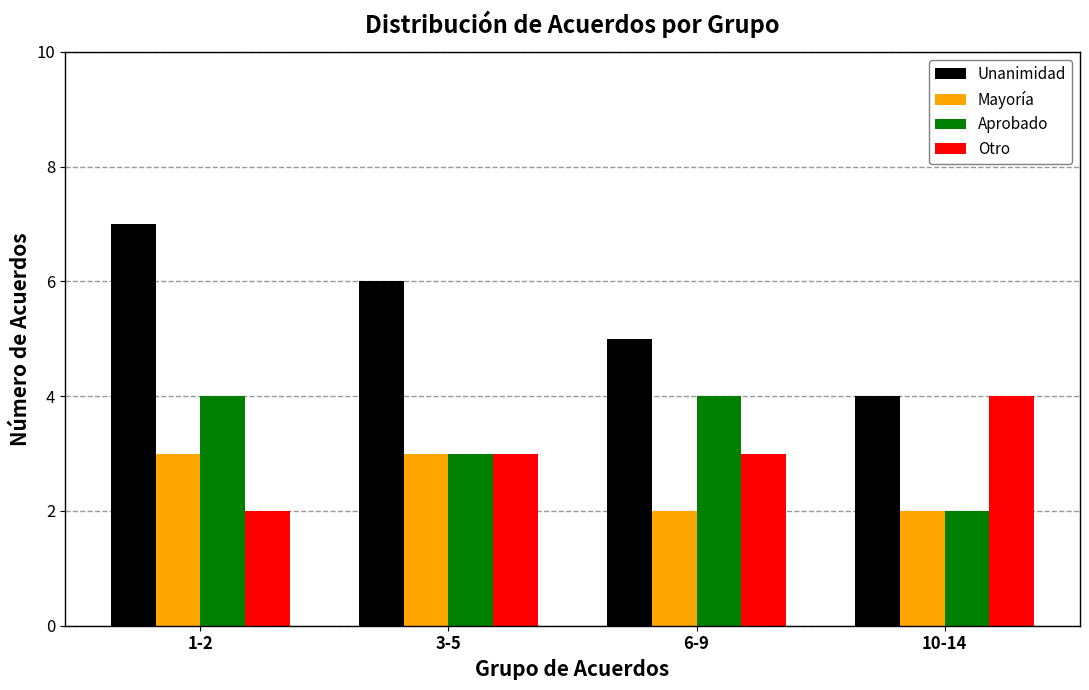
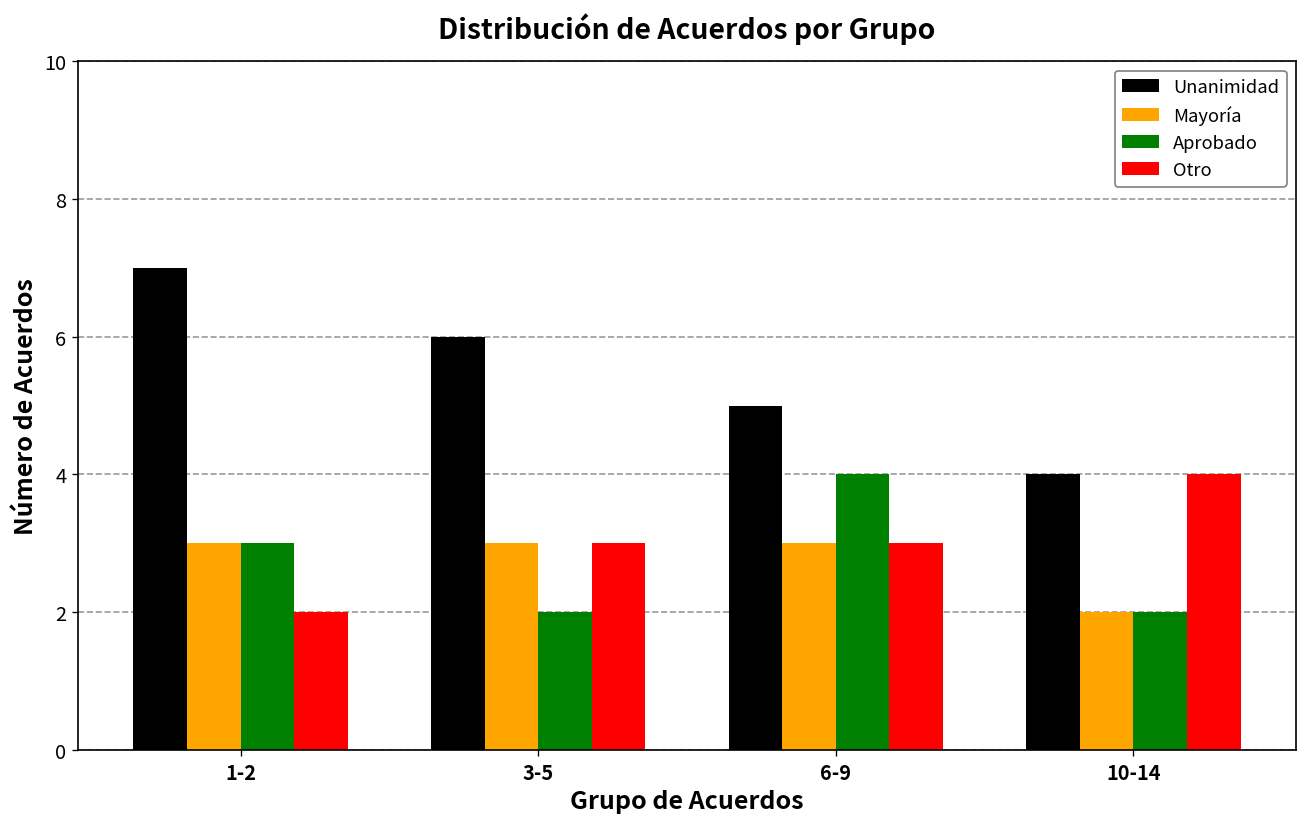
Aprobado, 1-2: 4 -> 3
Aprobado, 3-5: 3 -> 2
Mayoría, 6-9: 2 -> 3
